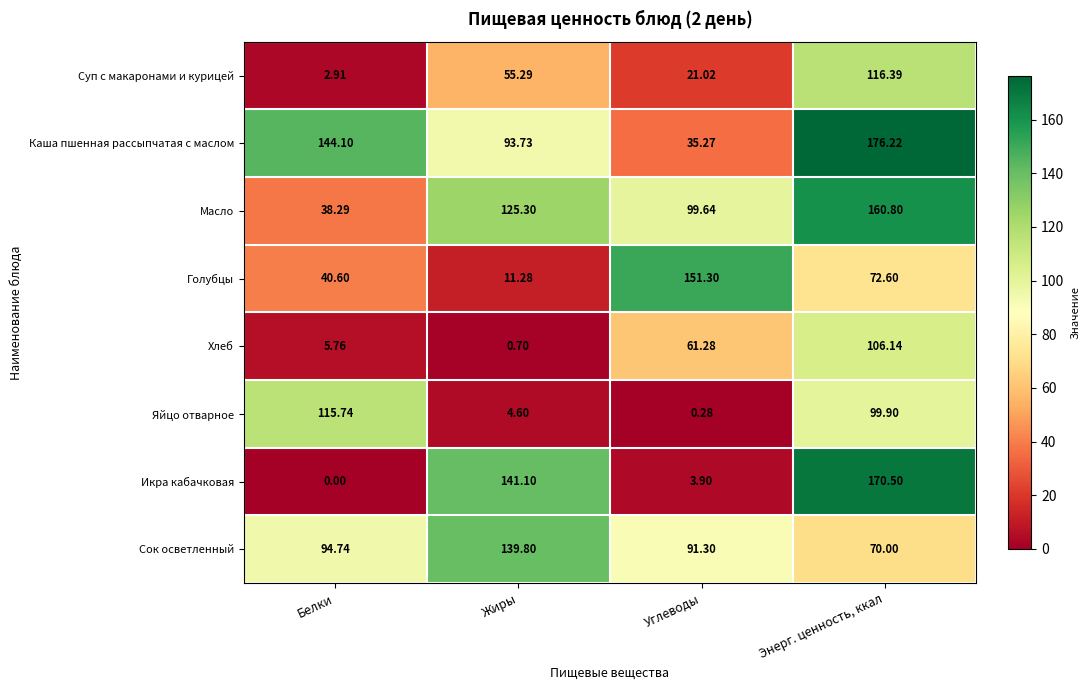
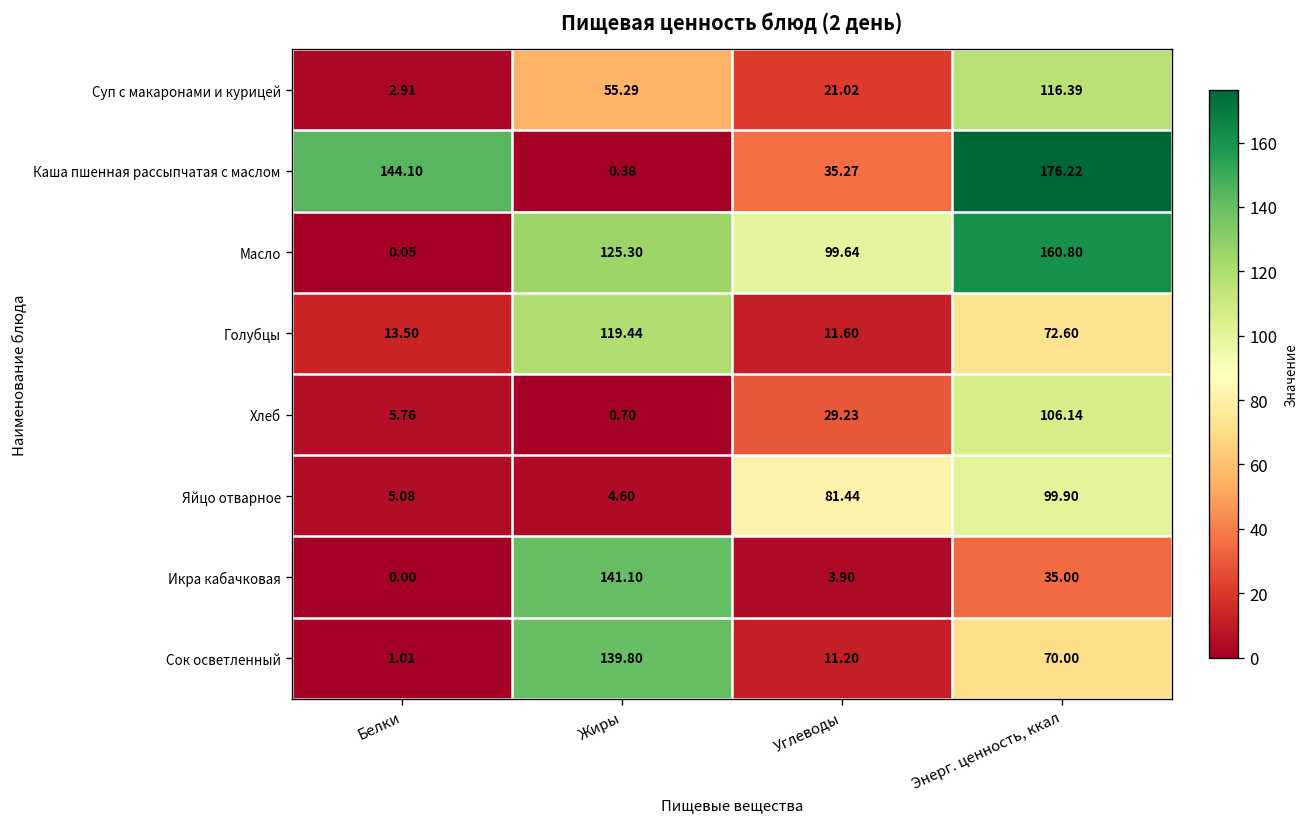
Каша пшенная рассыпчатая с маслом, Жиры: 93.73 -> 0.38
Масло, Белки: 38.29 -> 0.05
Голубцы, Белки: 40.60 -> 13.50
Голубцы, Жиры: 11.28 -> 119.44
Голубцы, Углеводы: 151.30 -> 11.60
Хлеб, Углеводы: 61.28 -> 29.23
Яйцо отварное, Белки: 115.74 -> 5.08
Яйцо отварное, Углеводы: 0.28 -> 81.44
Икра кабачковая, Энерг. ценность, ккал: 170.50 -> 35.00
Сок осветленный, Белки: 94.74 -> 1.01
Сок осветленный, Углеводы: 91.30 -> 11.20
